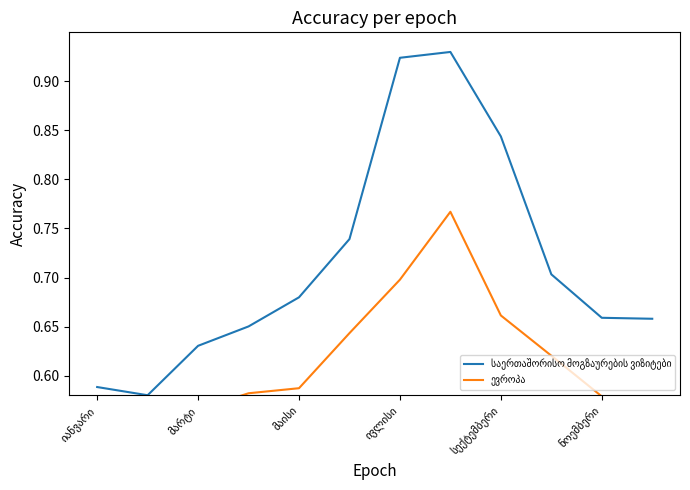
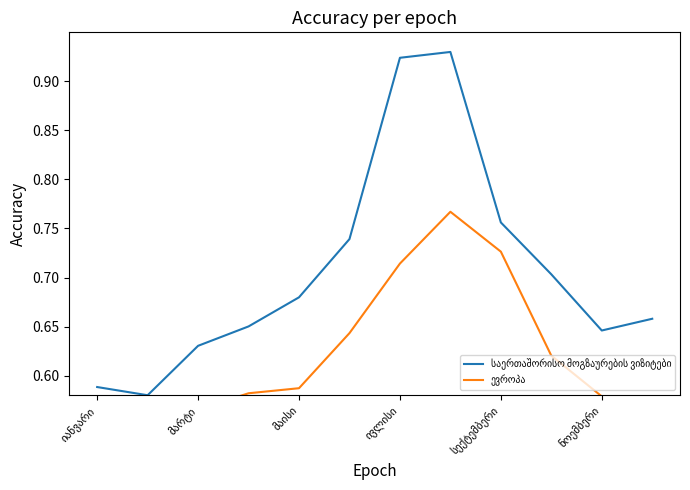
ევროპა, ივლისი: 0.70 -> 0.71
საერთაშორისო მოგზაურების ვიზიტები, სექტემბერი: 0.84 -> 0.76
ევროპა, სექტემბერი: 0.66 -> 0.73
საერთაშორისო მოგზაურების ვიზიტები, ნოემბერი: 0.66 -> 0.65
